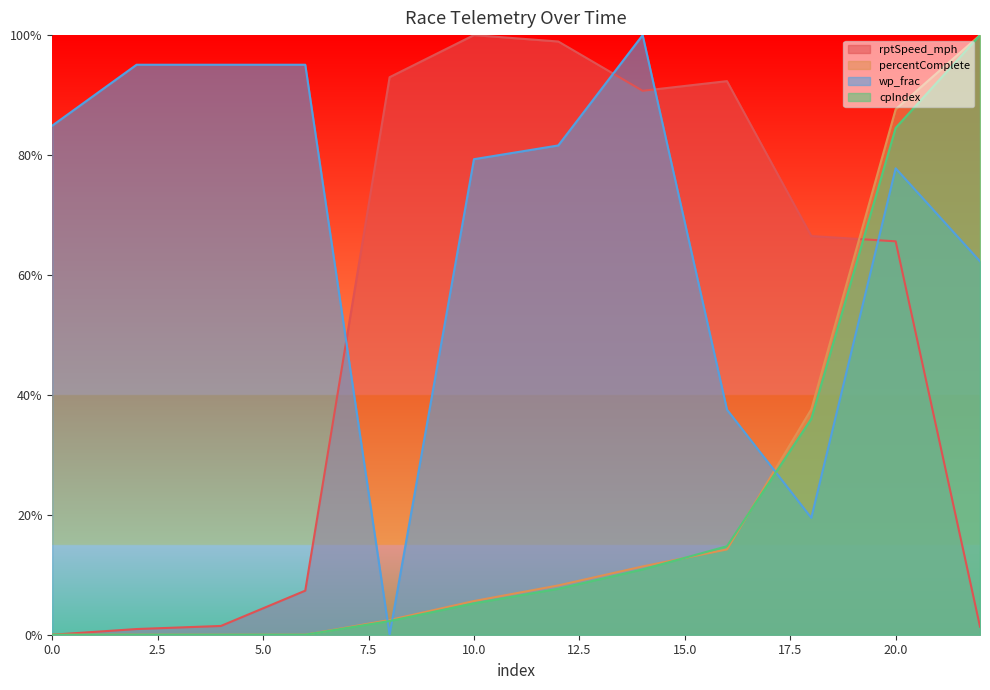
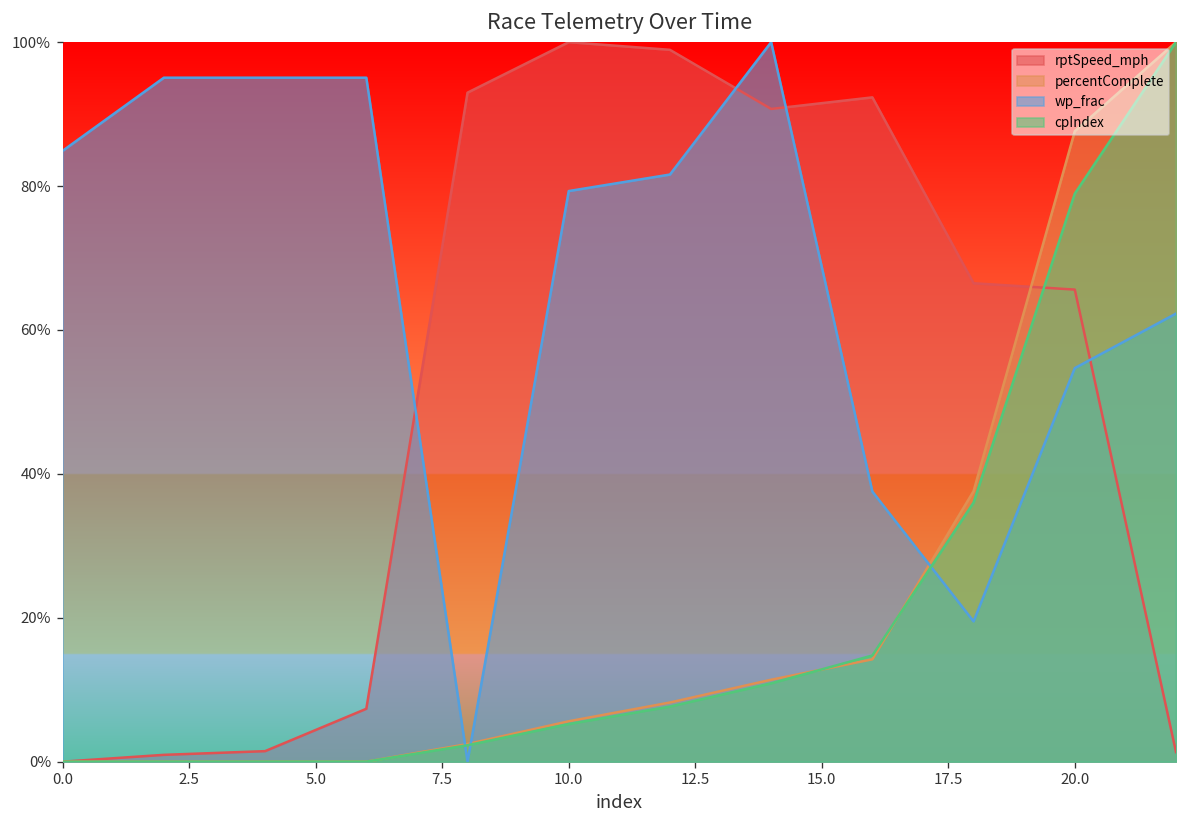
wp_frac, 20.0: 78% -> 55%
cpIndex, 20.0: 85% -> 79%
